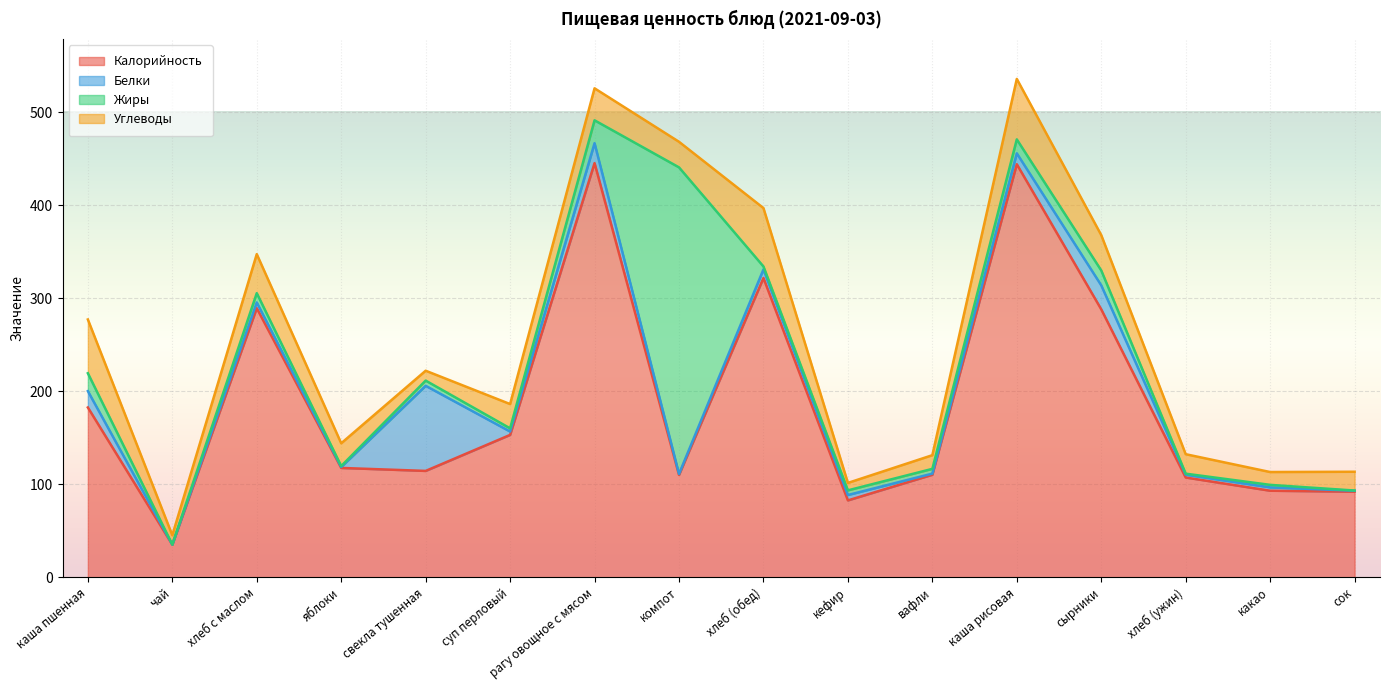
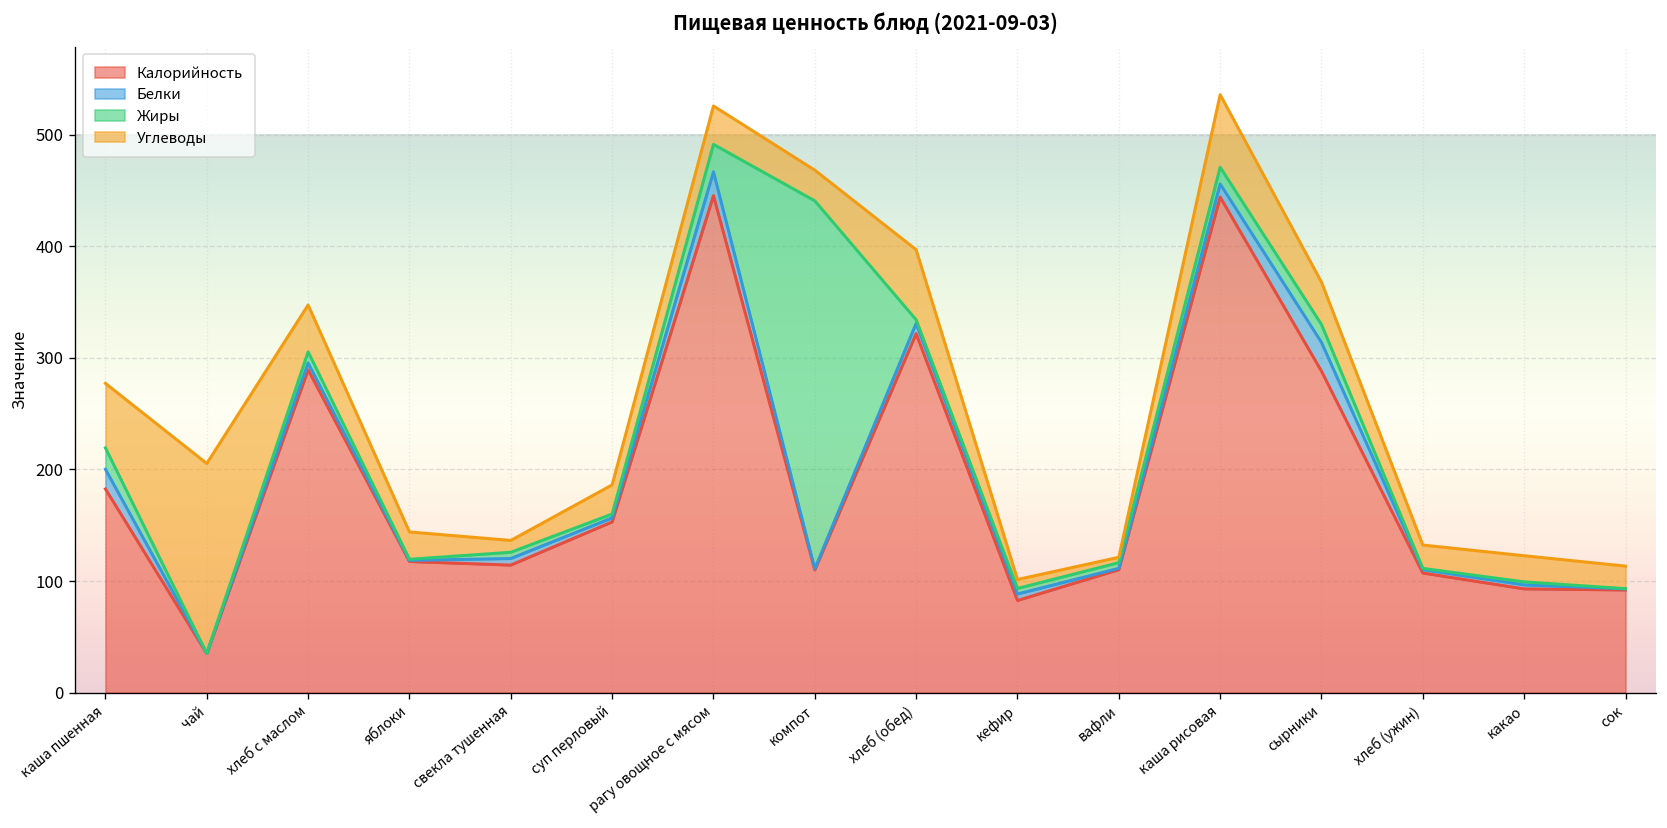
Углеводы, чай: 10 -> 170
Белки, свекла тушенная: 90 -> 10
Углеводы, вафли: 10 -> 0
Углеводы, какао: 10 -> 20
